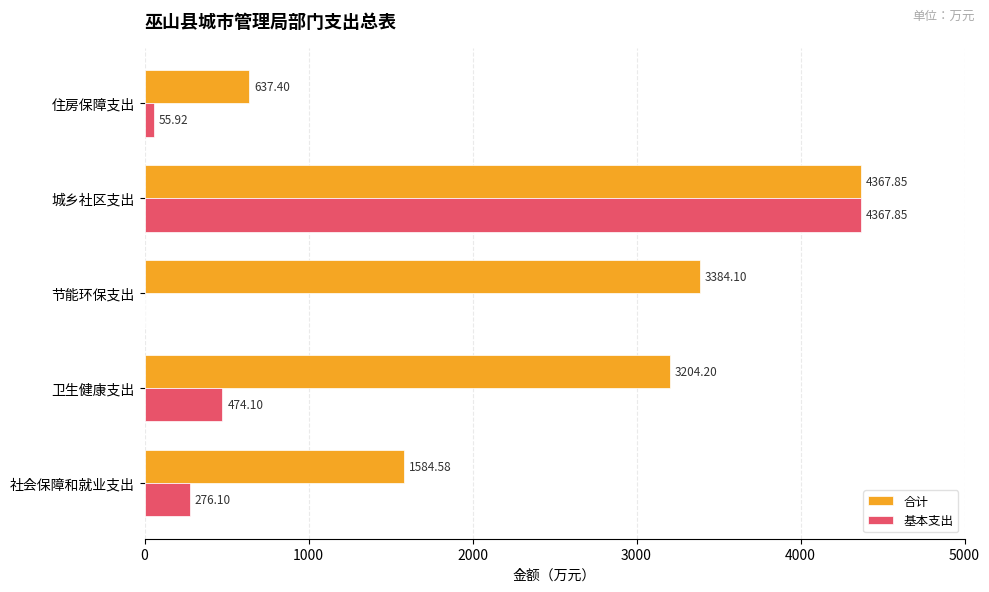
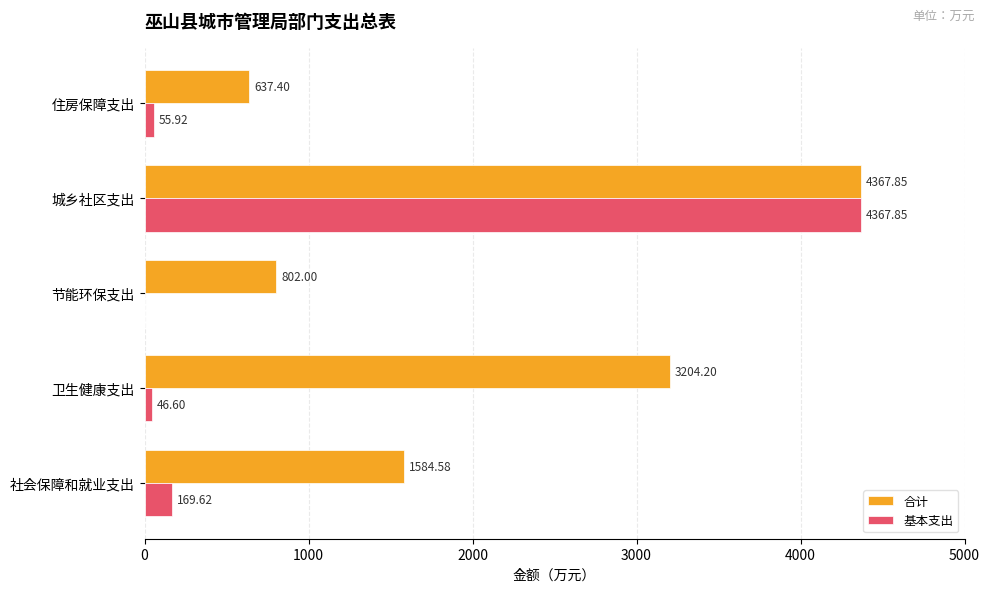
合计, 节能环保支出: 3384.10 -> 802.00
基本支出, 卫生健康支出: 474.10 -> 46.60
基本支出, 社会保障和就业支出: 276.10 -> 169.62
